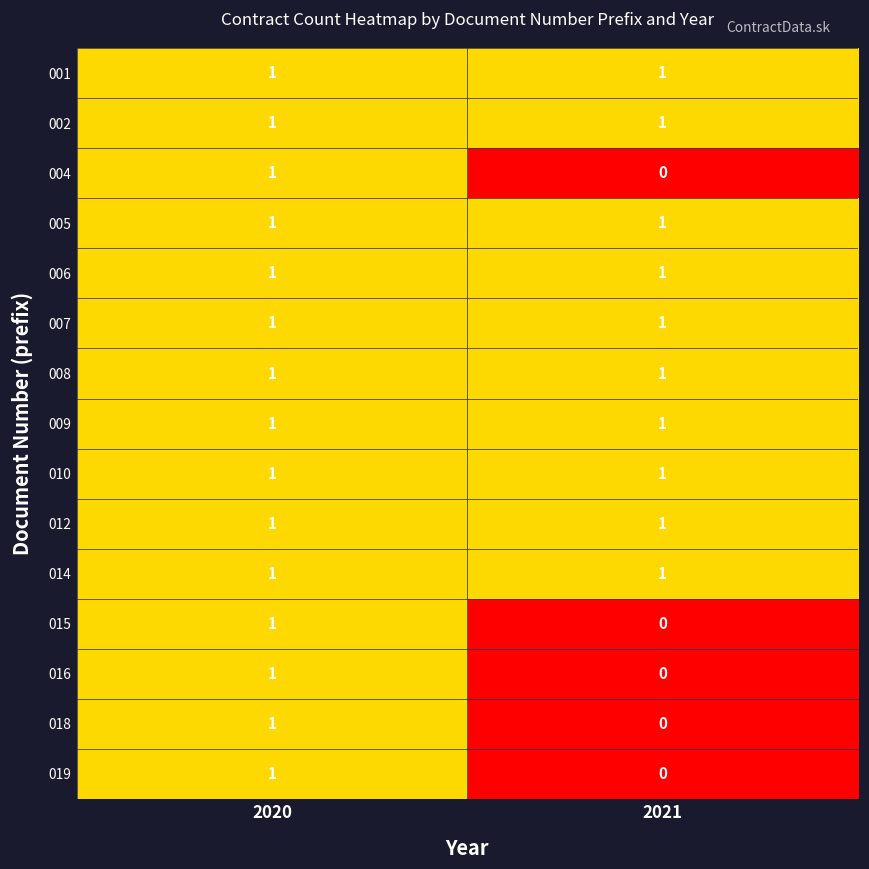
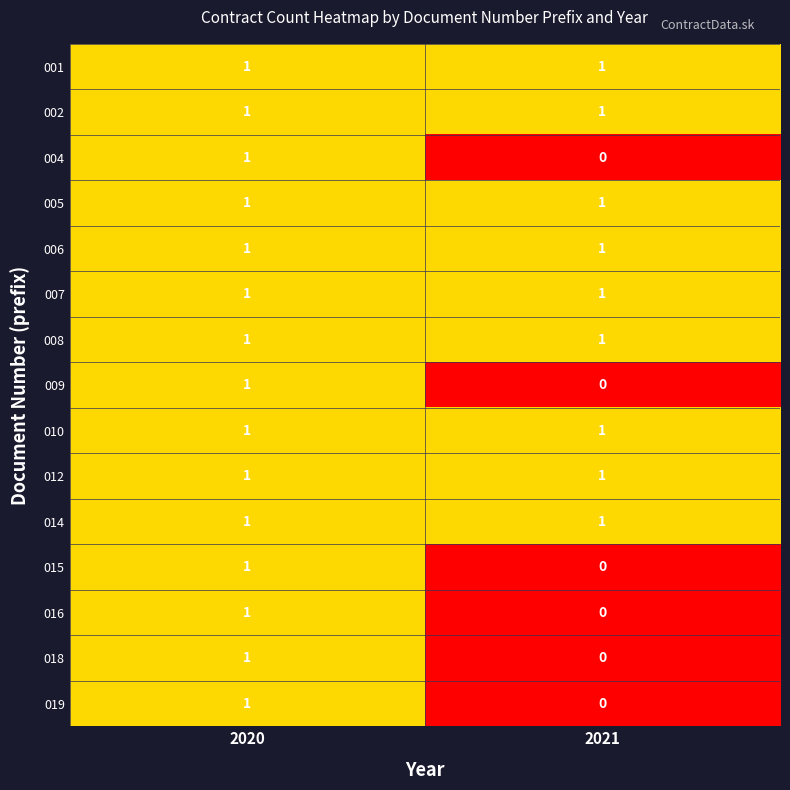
009, 2021: 1 -> 0
